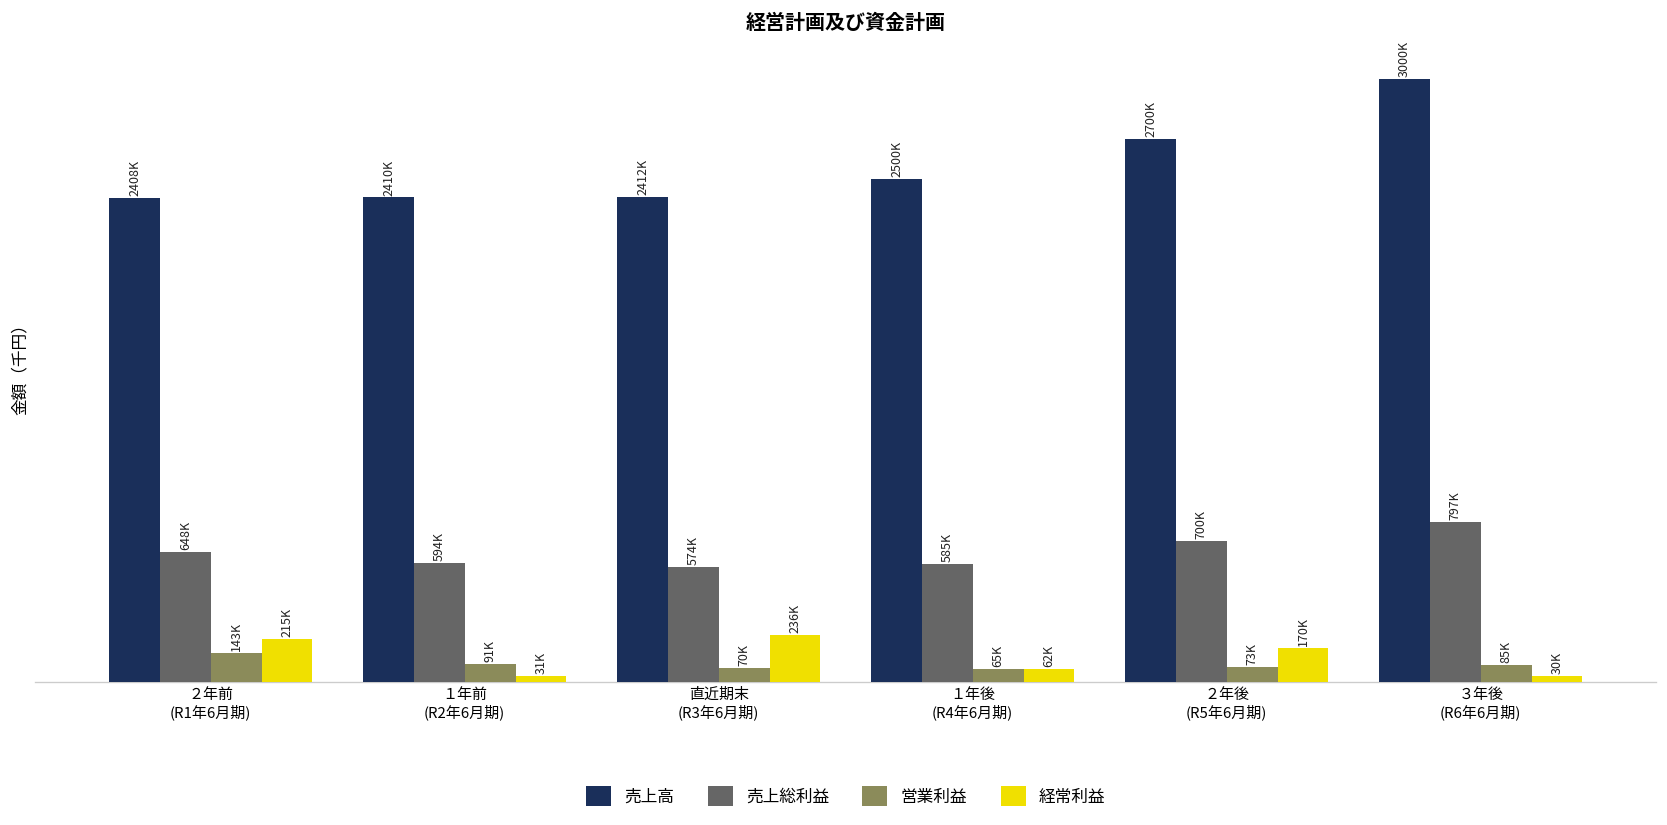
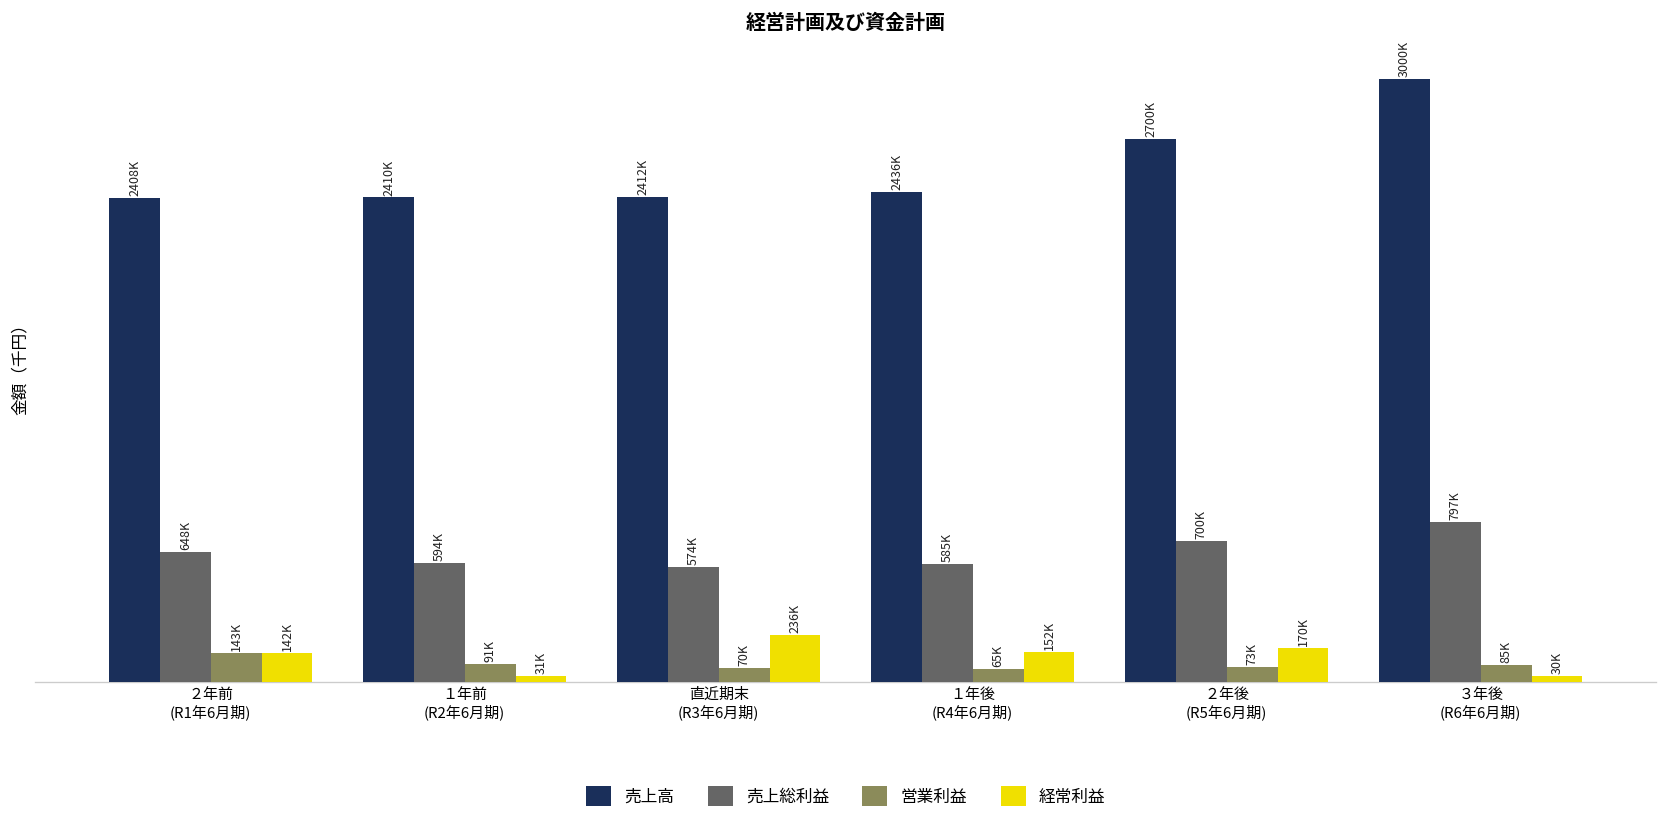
経常利益, ２年前 (R1年6月期): 215K -> 142K
売上高, １年後 (R4年6月期): 2500K -> 2436K
経常利益, １年後 (R4年6月期): 62K -> 152K
